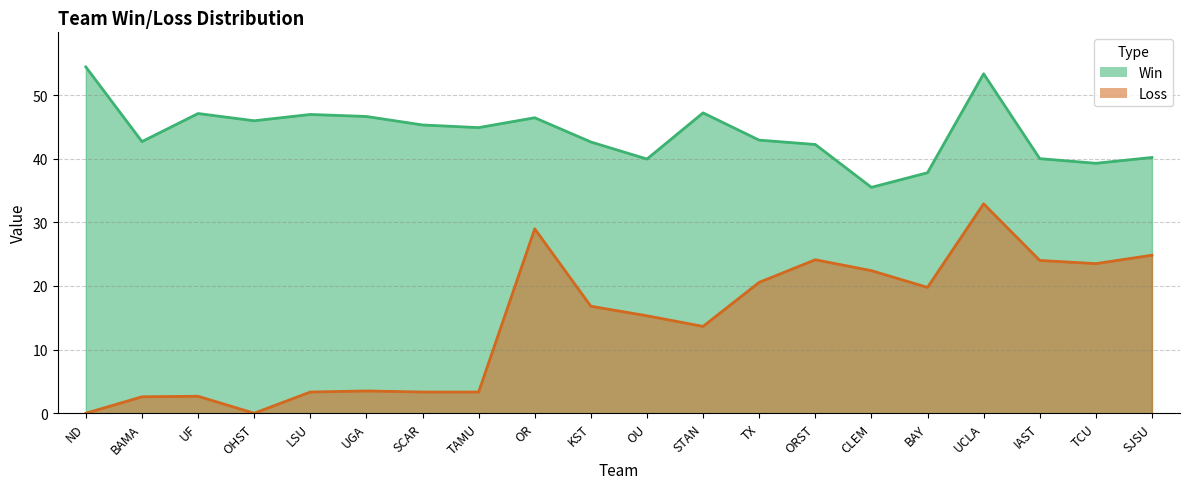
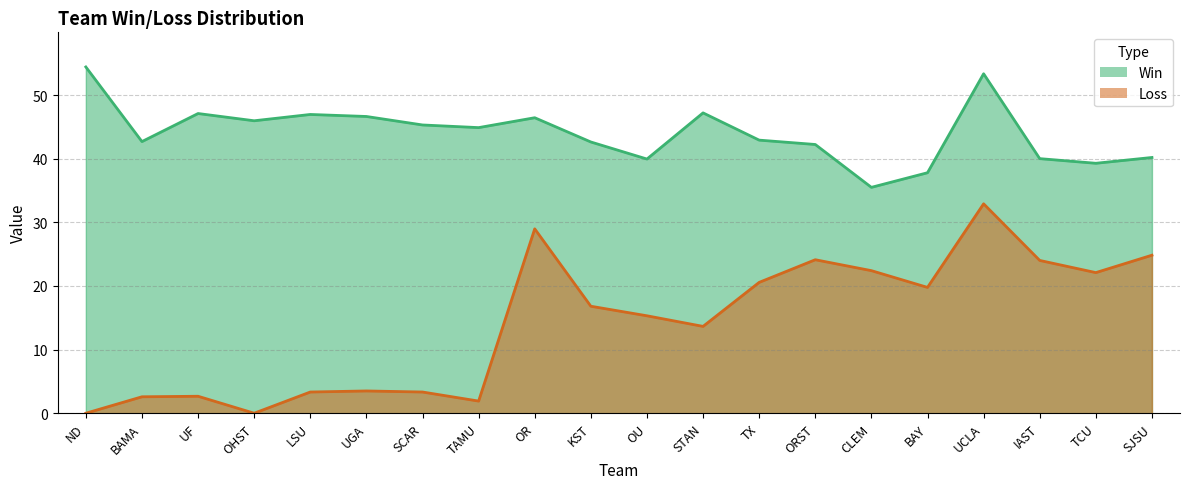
Loss, TAMU: 3 -> 2
Loss, TCU: 24 -> 22
